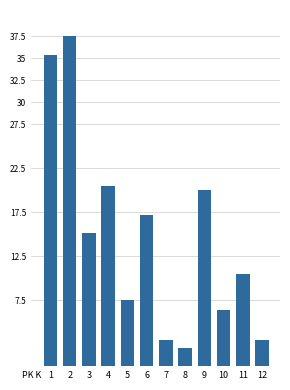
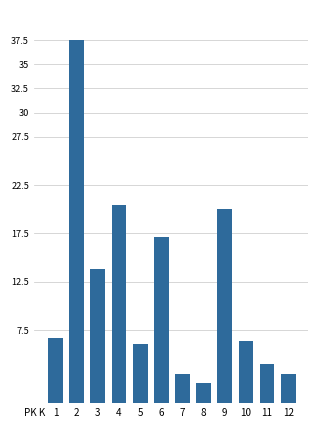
1: 35 -> 7
3: 15 -> 14
5: 8 -> 6
11: 11 -> 4
